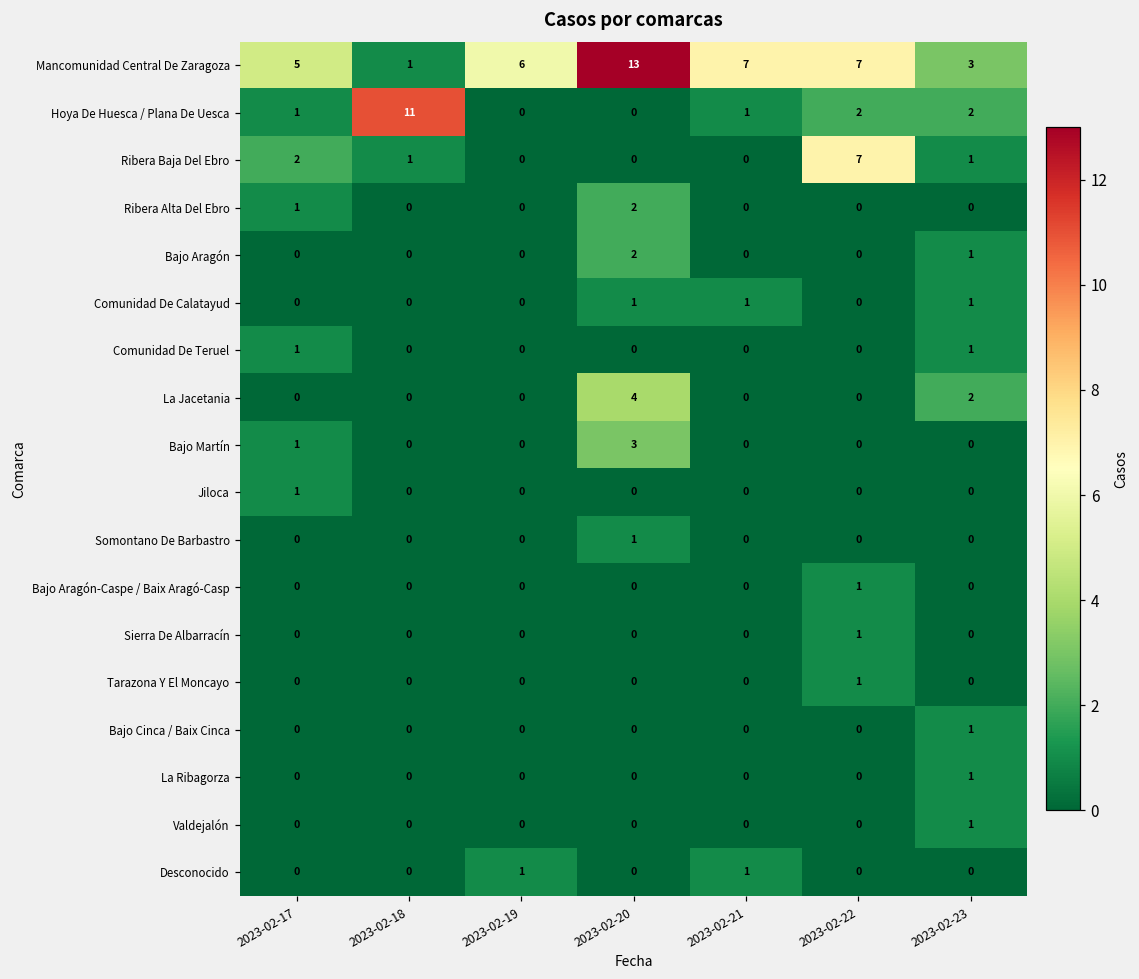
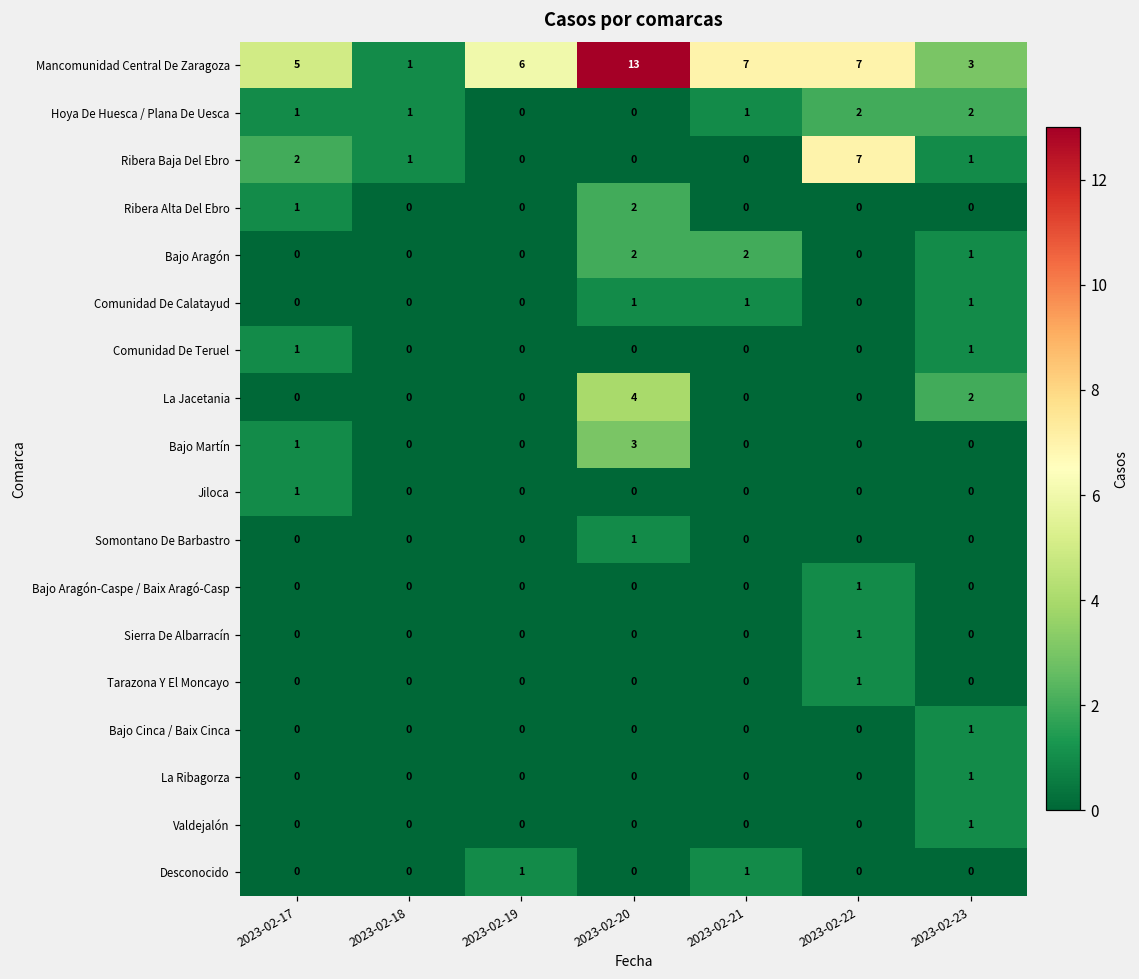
Hoya De Huesca / Plana De Uesca, 2023-02-18: 11 -> 1
Bajo Aragón, 2023-02-21: 0 -> 2
